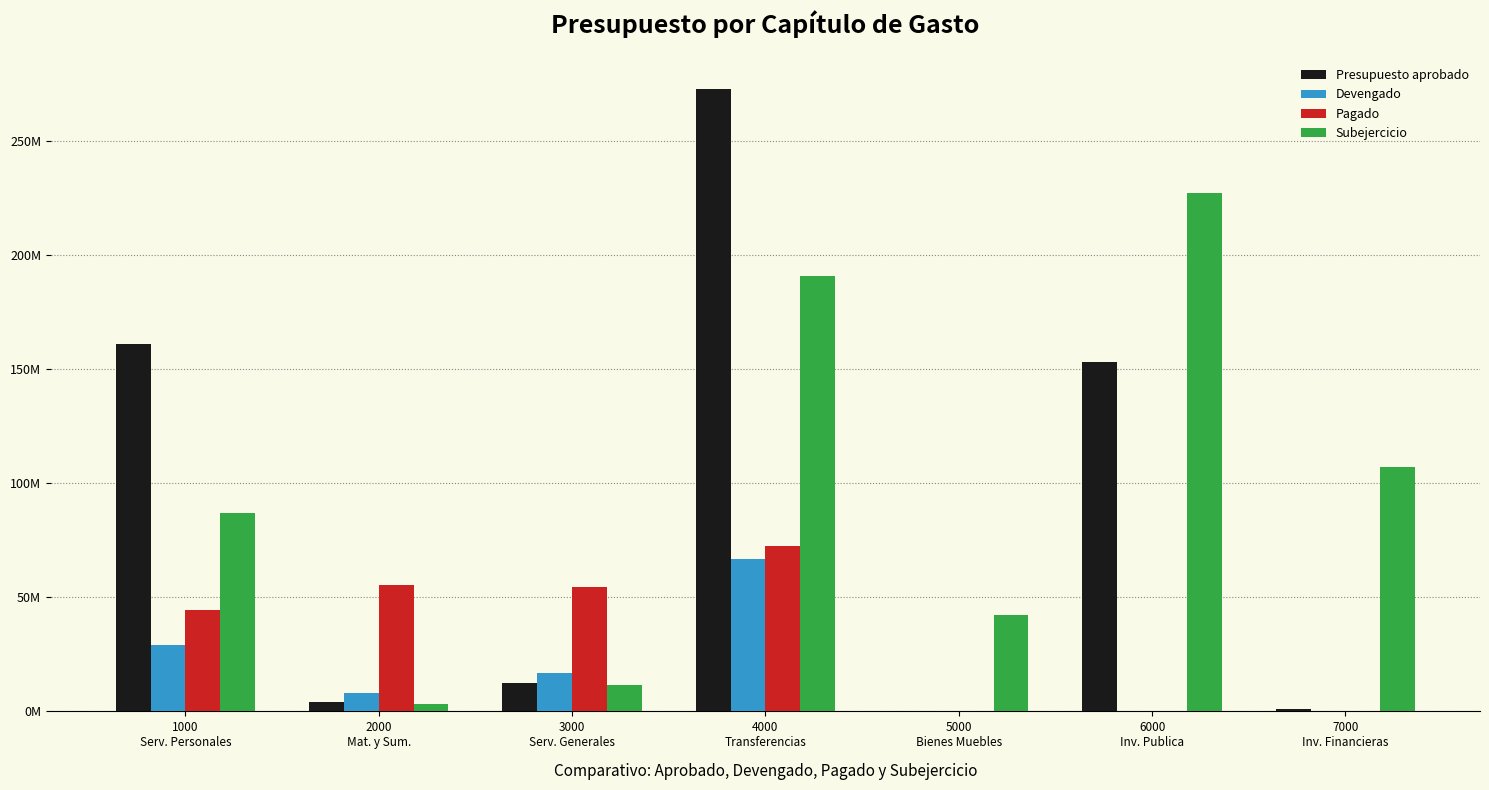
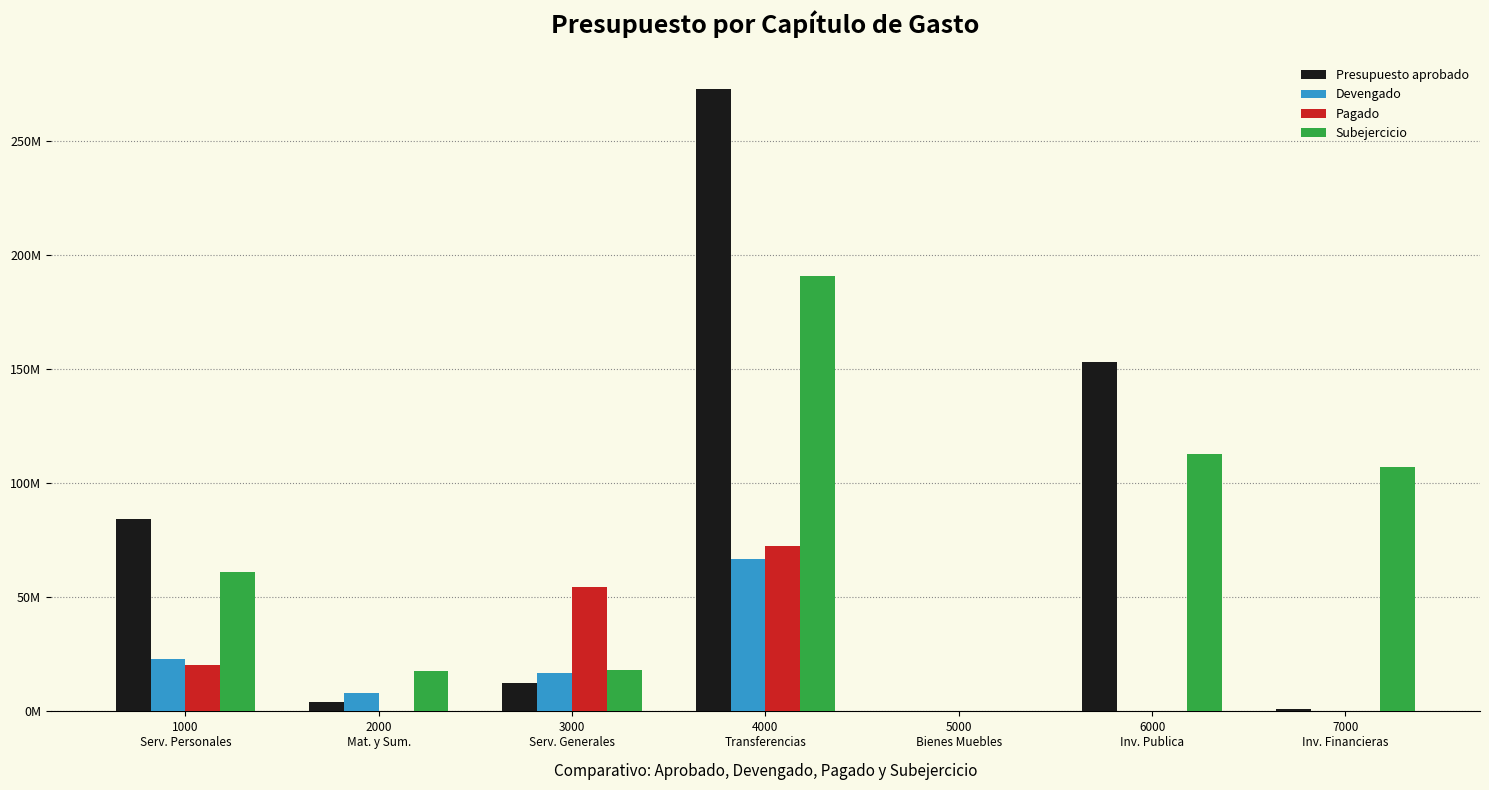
Presupuesto aprobado, 1000 Serv. Personales: 161000000 -> 84000000
Devengado, 1000 Serv. Personales: 29000000 -> 23000000
Pagado, 1000 Serv. Personales: 44000000 -> 20000000
Subejercicio, 1000 Serv. Personales: 87000000 -> 61000000
Pagado, 2000 Mat. y Sum.: 56000000 -> 0
Subejercicio, 2000 Mat. y Sum.: 3000000 -> 18000000
Subejercicio, 3000 Serv. Generales: 11000000 -> 18000000
Subejercicio, 5000 Bienes Muebles: 42000000 -> 0
Subejercicio, 6000 Inv. Publica: 227000000 -> 113000000
